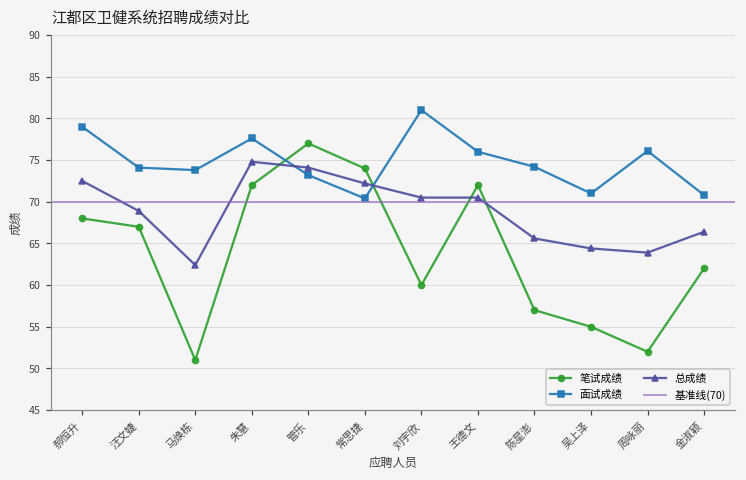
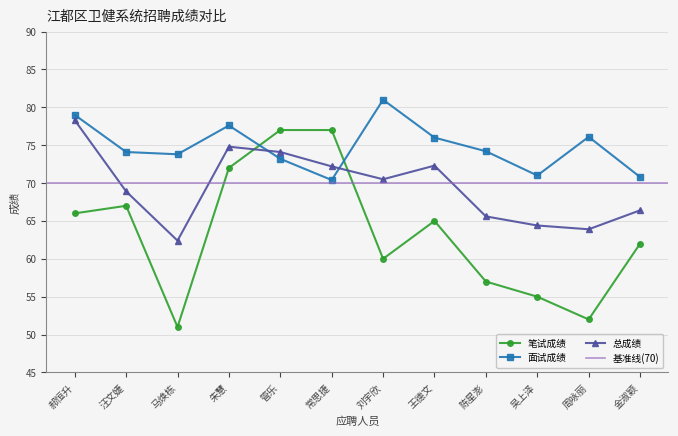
笔试成绩, 郝恒升: 68 -> 66
总成绩, 郝恒升: 73 -> 78
笔试成绩, 常思捷: 74 -> 77
笔试成绩, 王德文: 72 -> 65
总成绩, 王德文: 71 -> 72
